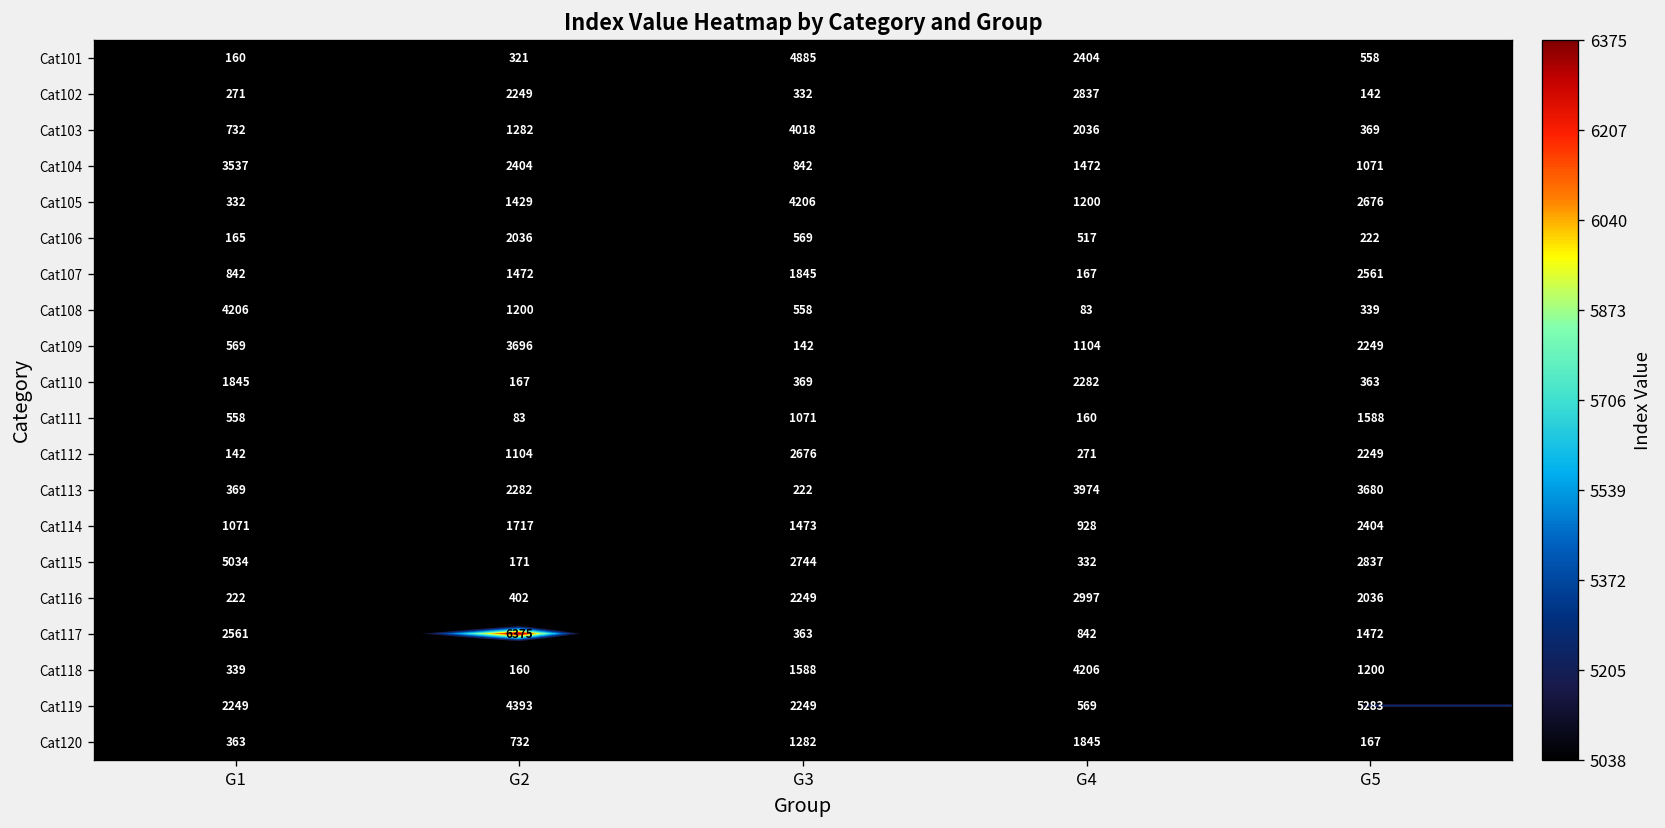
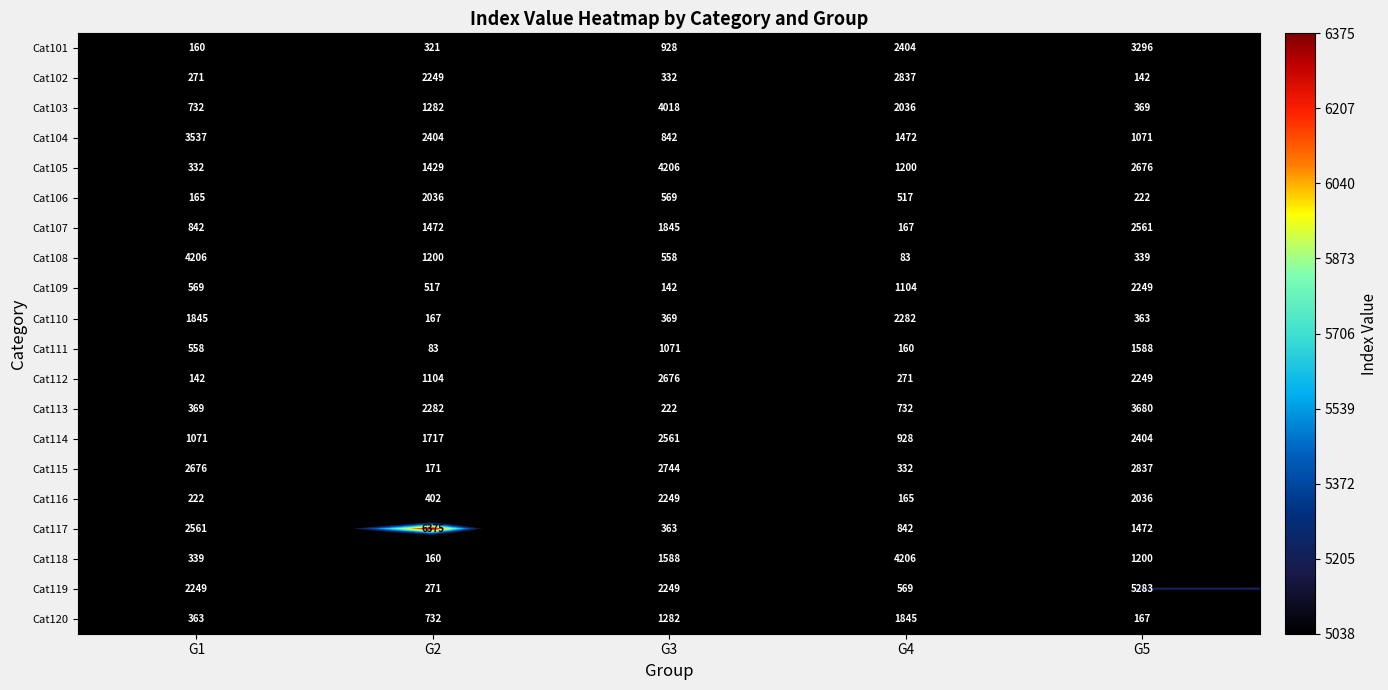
Cat101, G3: 4885 -> 928
Cat101, G5: 558 -> 3296
Cat109, G2: 3696 -> 517
Cat113, G4: 3974 -> 732
Cat114, G3: 1473 -> 2561
Cat115, G1: 5034 -> 2676
Cat116, G4: 2997 -> 165
Cat119, G2: 4393 -> 271
